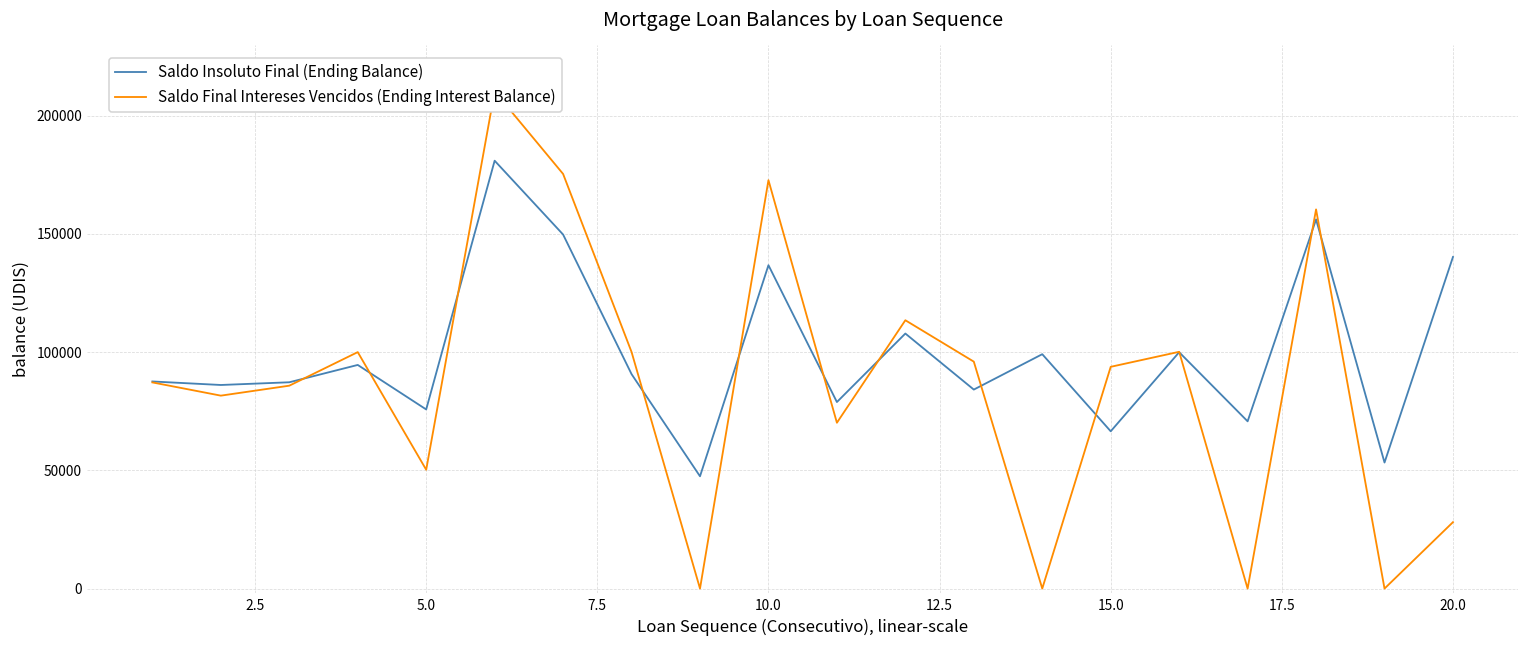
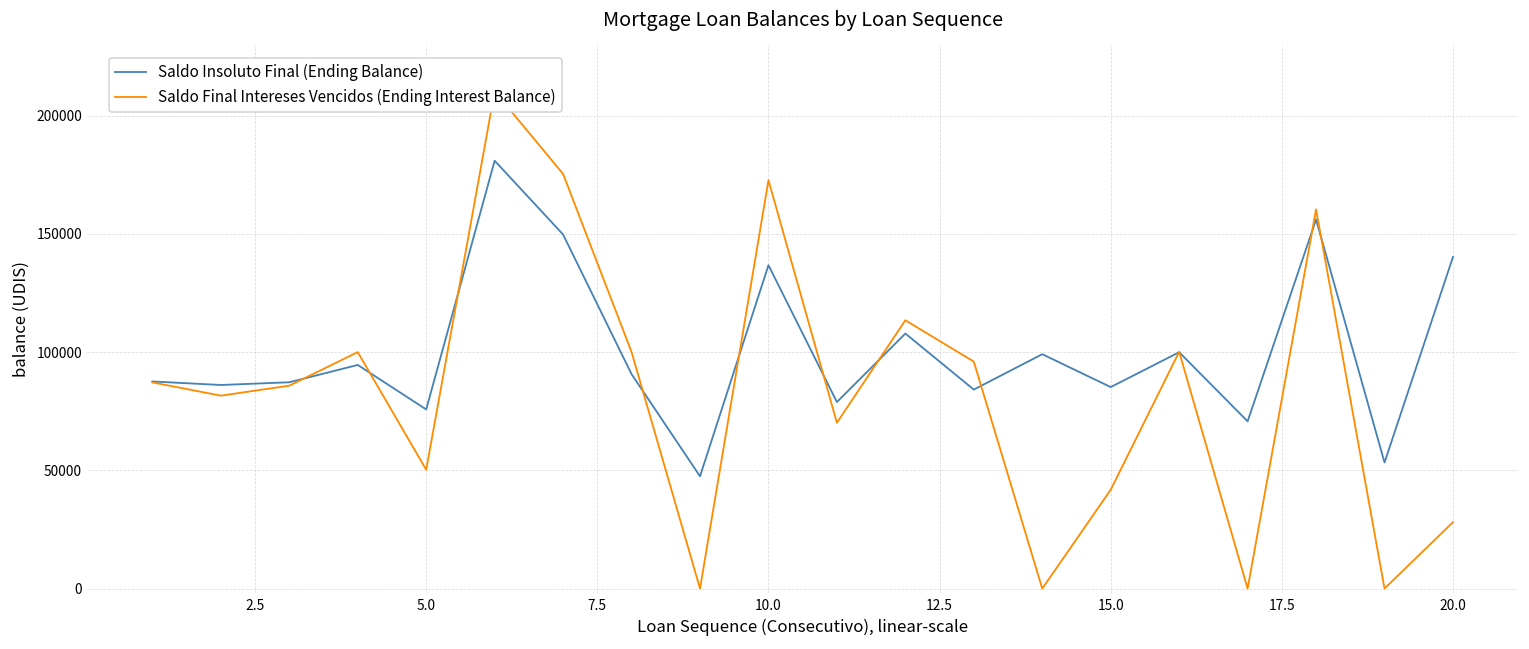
Saldo Insoluto Final (Ending Balance), 15.0: 67000 -> 85000
Saldo Final Intereses Vencidos (Ending Interest Balance), 15.0: 94000 -> 42000
